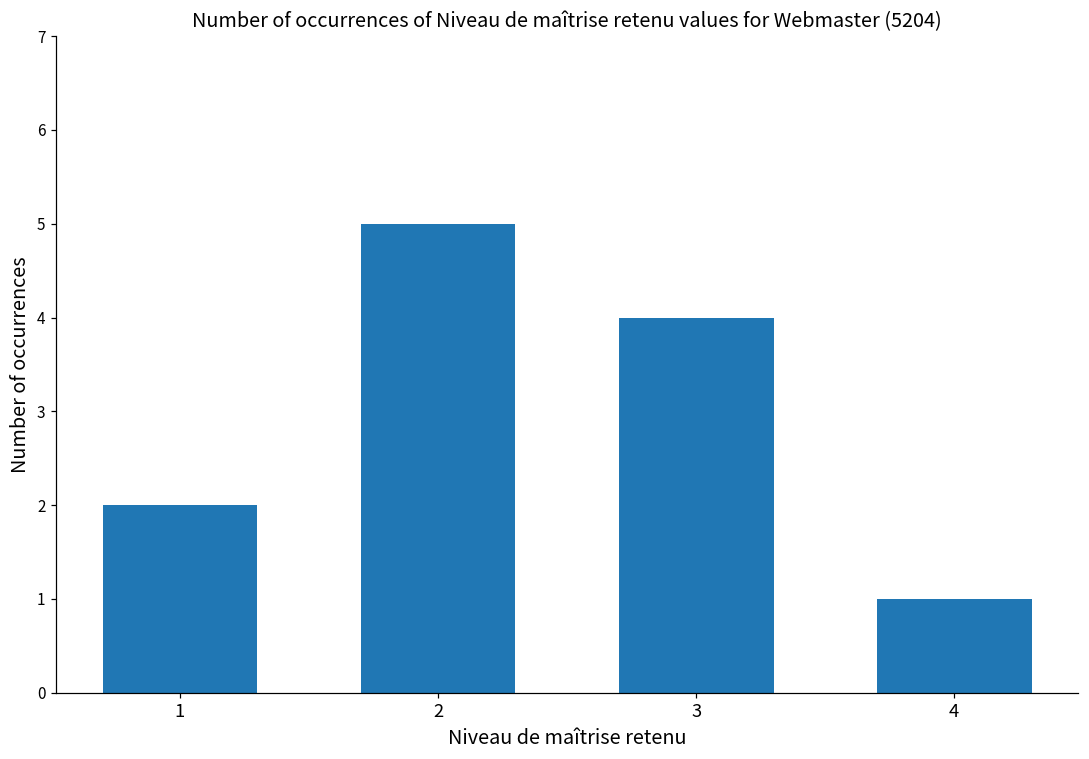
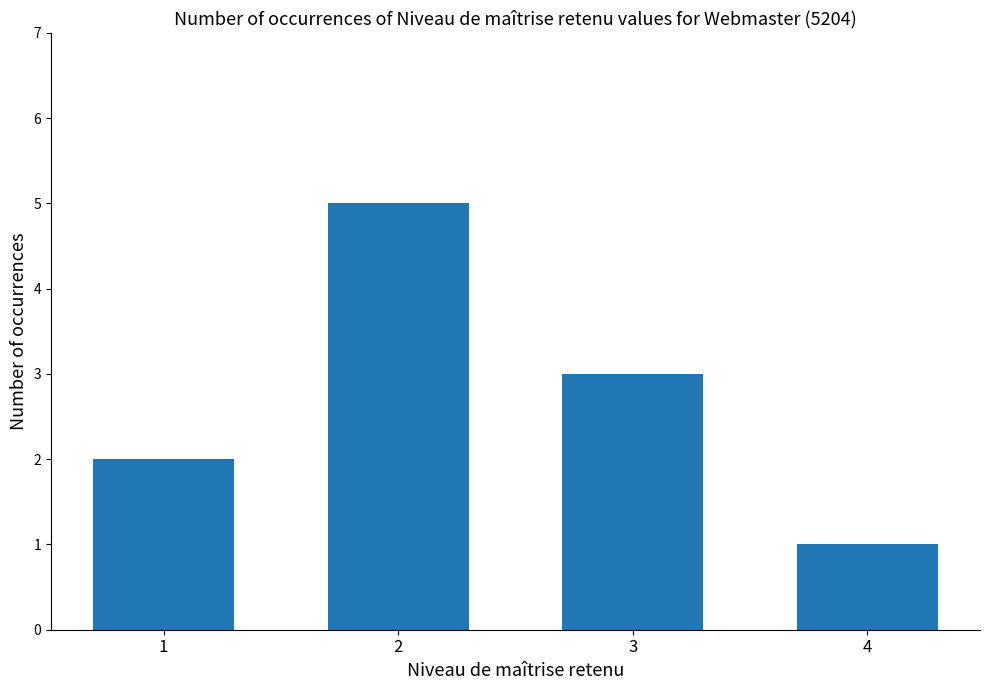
3: 4 -> 3
